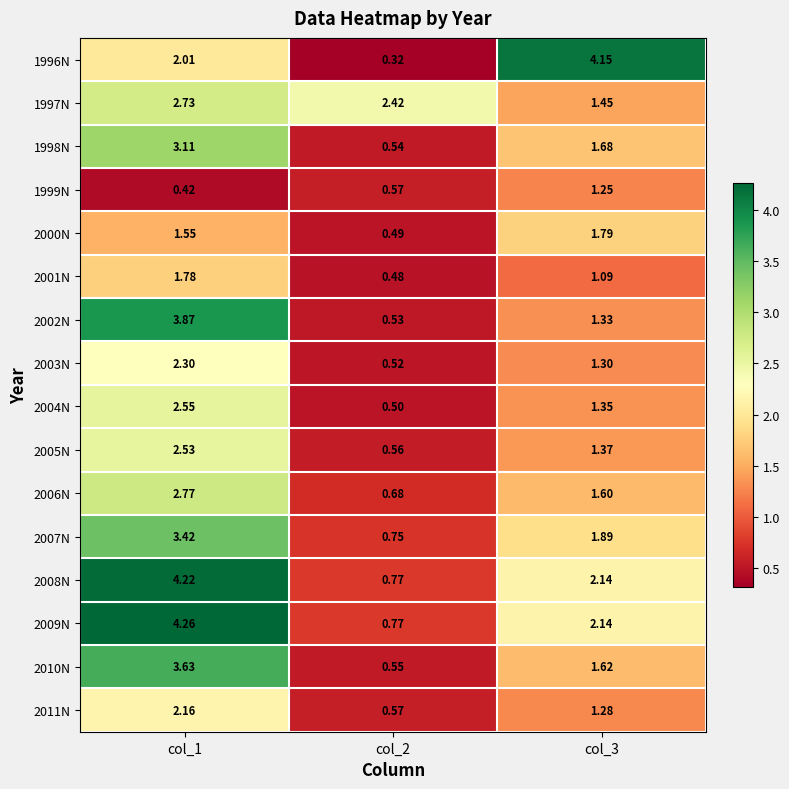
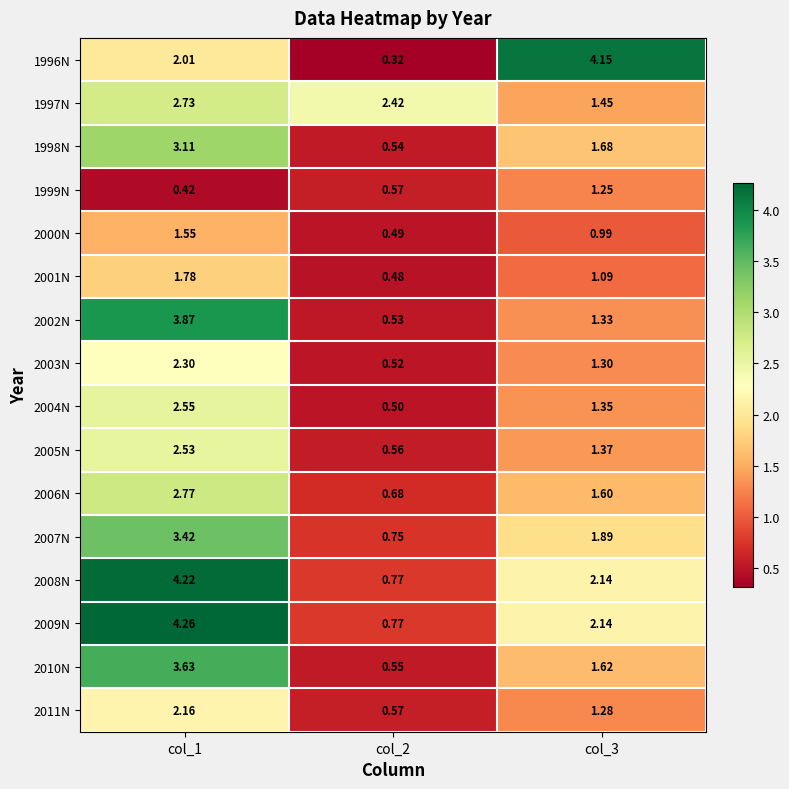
2000N, col_3: 1.79 -> 0.99
